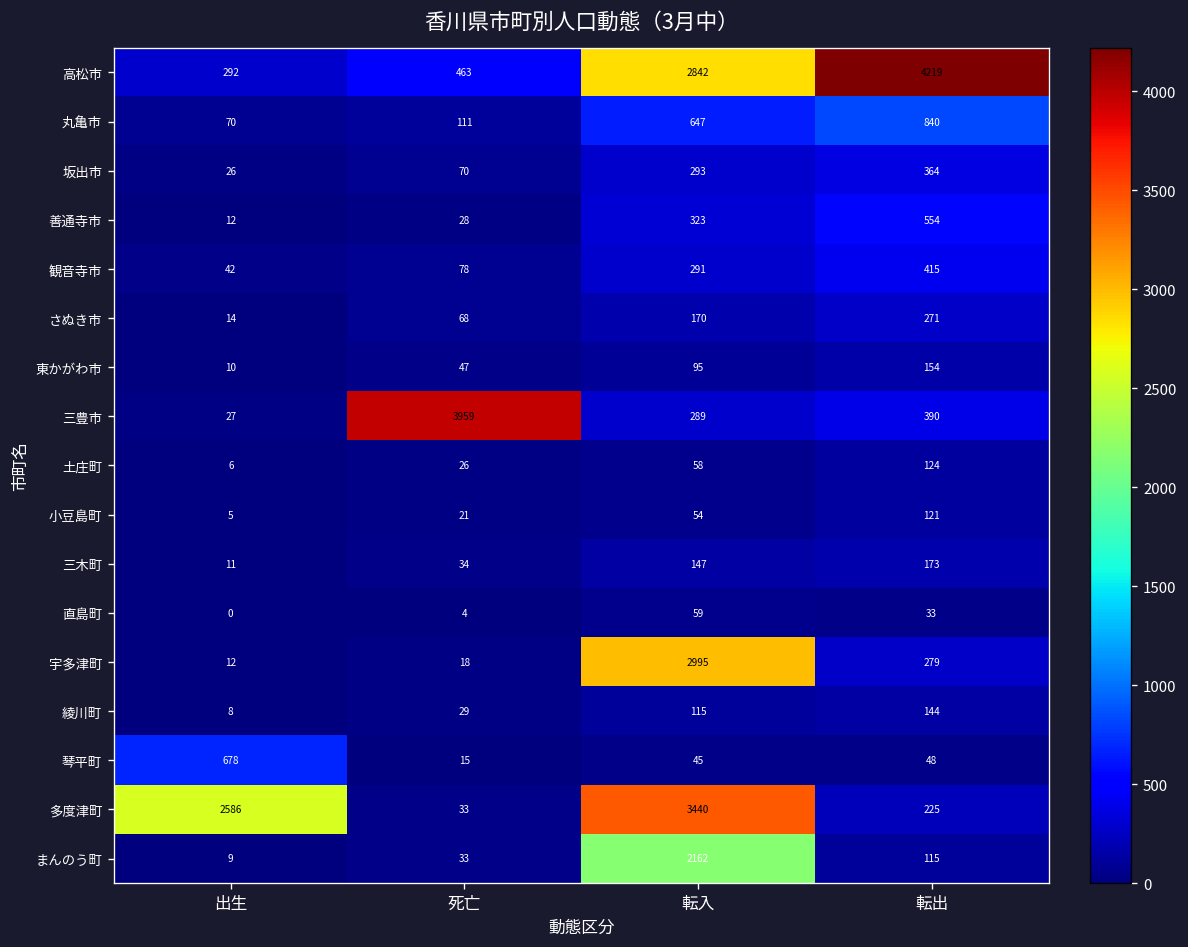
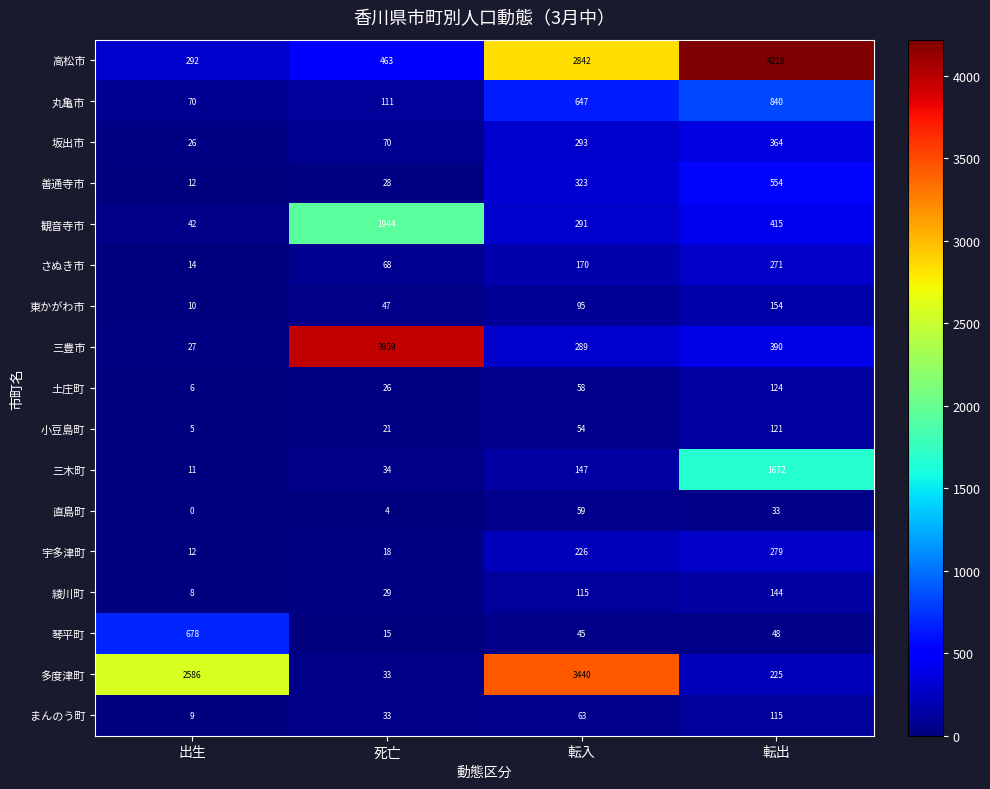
観音寺市, 死亡: 78 -> 1944
三木町, 転出: 173 -> 1672
宇多津町, 転入: 2995 -> 226
まんのう町, 転入: 2162 -> 63
